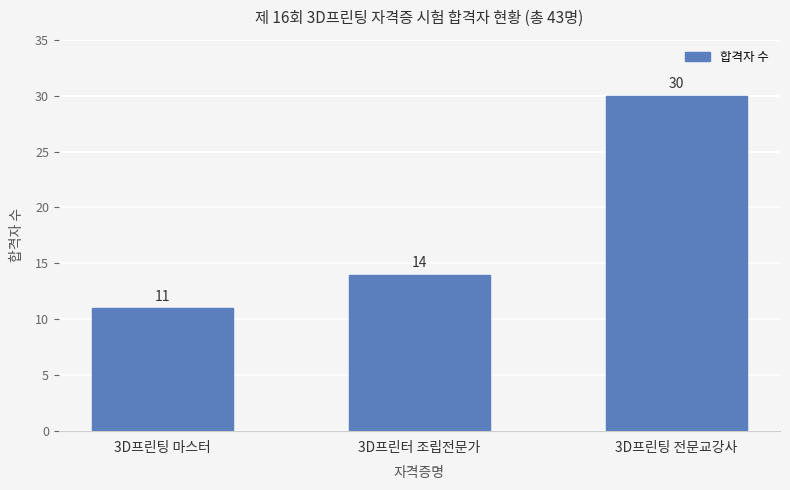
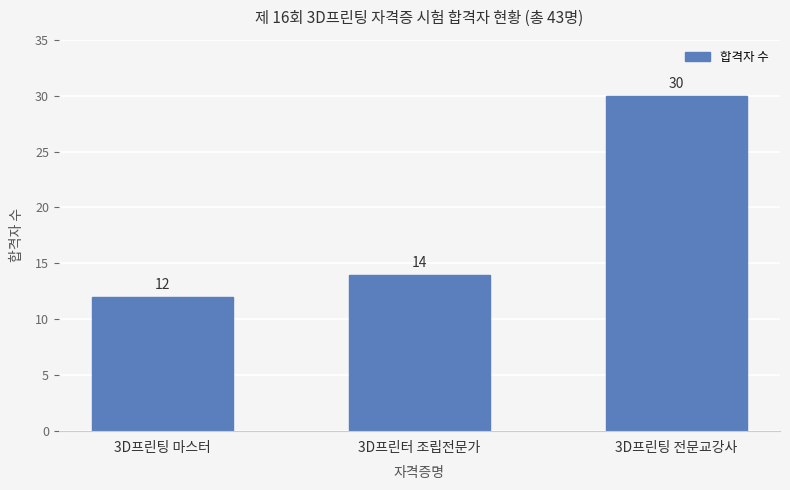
3D프린팅 마스터: 11 -> 12
